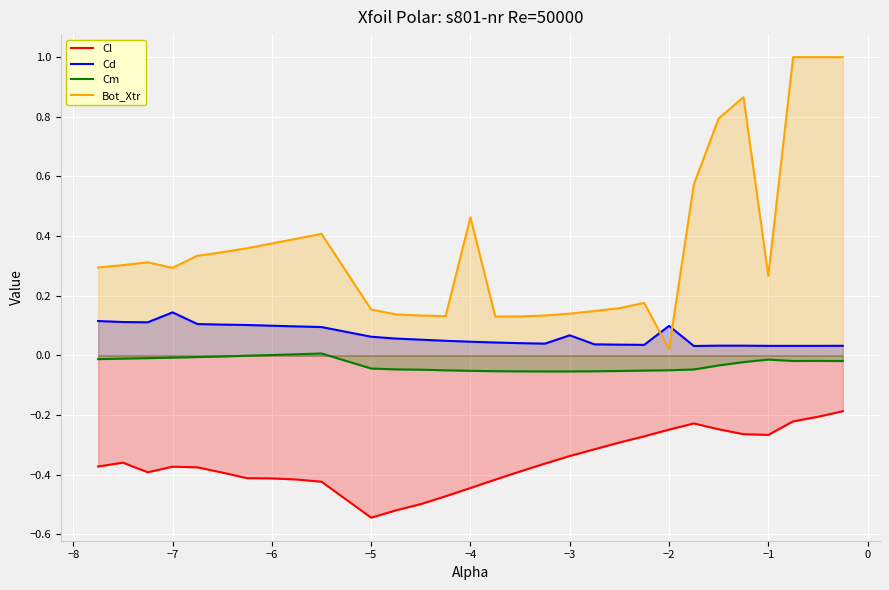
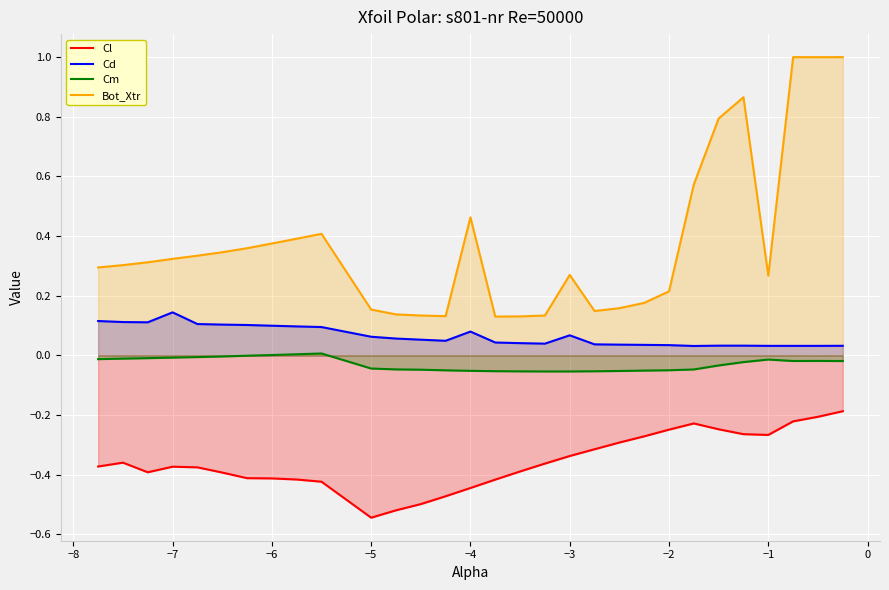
Bot_Xtr, −7: 0.29 -> 0.32
Cd, −4: 0.05 -> 0.08
Bot_Xtr, −3: 0.14 -> 0.27
Cd, −2: 0.10 -> 0.03
Bot_Xtr, −2: 0.02 -> 0.21
